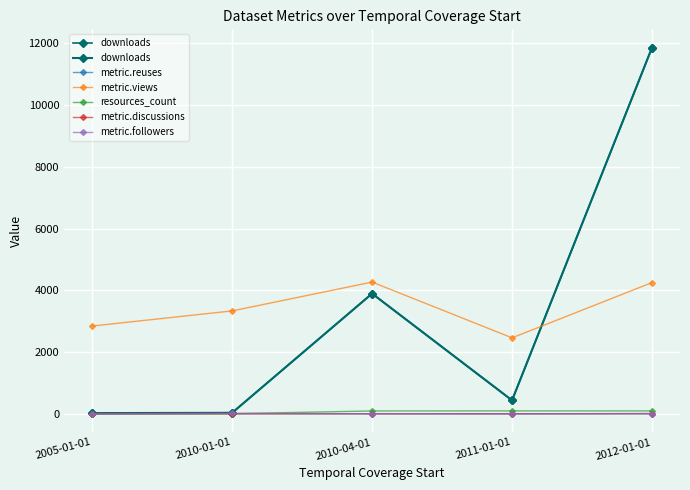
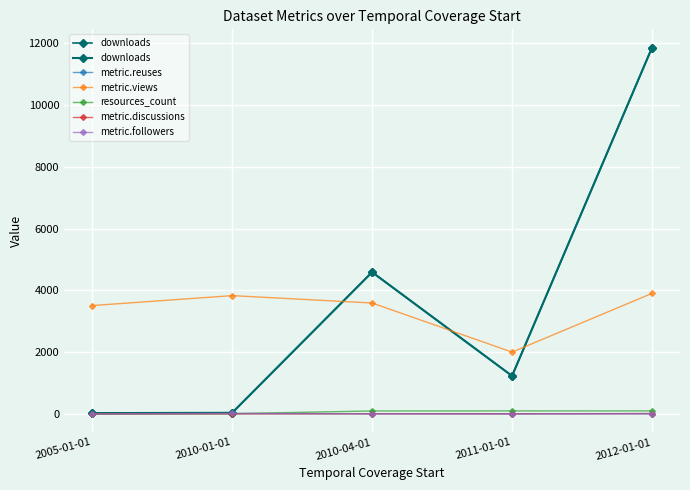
metric.views, 2005-01-01: 2800 -> 3500
metric.views, 2010-01-01: 3300 -> 3800
downloads, 2010-04-01: 3900 -> 4600
metric.views, 2010-04-01: 4300 -> 3600
downloads, 2011-01-01: 400 -> 1200
metric.views, 2011-01-01: 2500 -> 2000
metric.views, 2012-01-01: 4300 -> 3900
